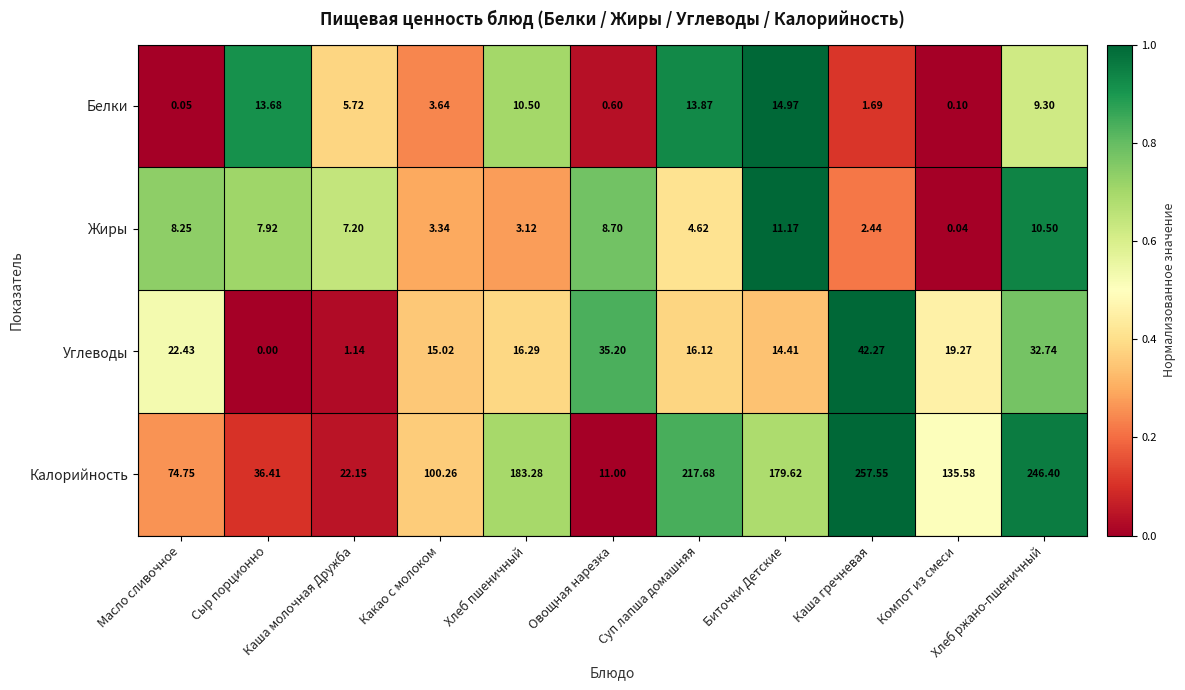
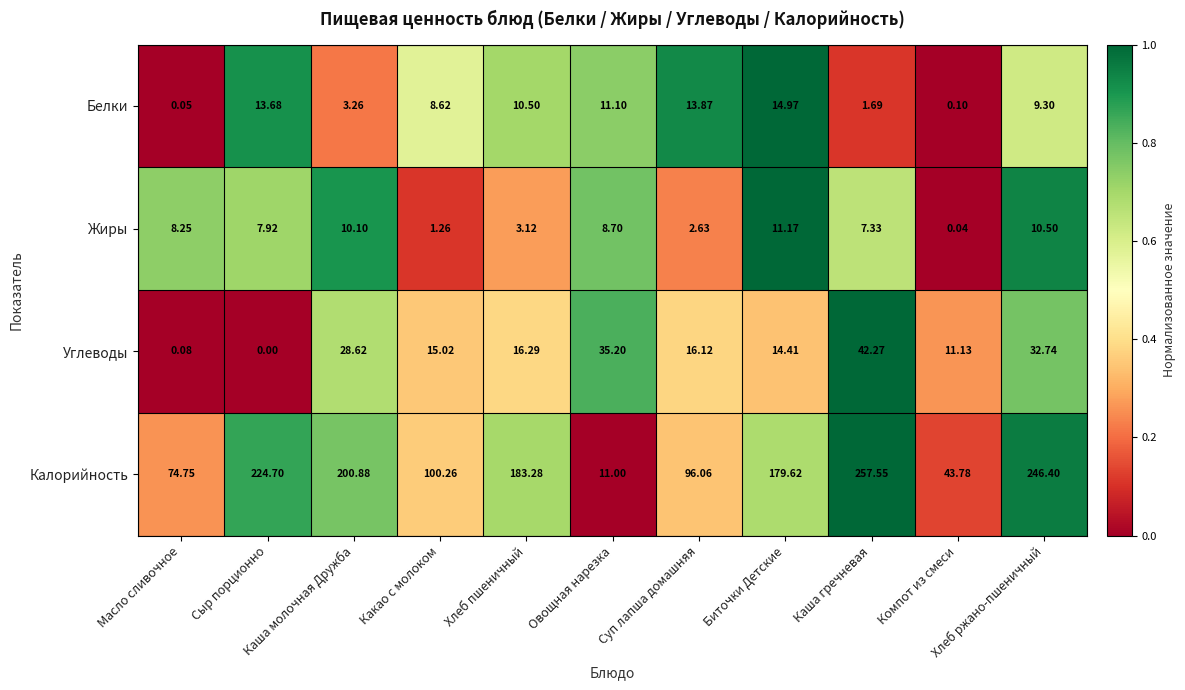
Белки, Каша молочная Дружба: 5.72 -> 3.26
Белки, Какао с молоком: 3.64 -> 8.62
Белки, Овощная нарезка: 0.60 -> 11.10
Жиры, Каша молочная Дружба: 7.20 -> 10.10
Жиры, Какао с молоком: 3.34 -> 1.26
Жиры, Суп лапша домашняя: 4.62 -> 2.63
Жиры, Каша гречневая: 2.44 -> 7.33
Углеводы, Масло сливочное: 22.43 -> 0.08
Углеводы, Каша молочная Дружба: 1.14 -> 28.62
Углеводы, Компот из смеси: 19.27 -> 11.13
Калорийность, Сыр порционно: 36.41 -> 224.70
Калорийность, Каша молочная Дружба: 22.15 -> 200.88
Калорийность, Суп лапша домашняя: 217.68 -> 96.06
Калорийность, Компот из смеси: 135.58 -> 43.78
